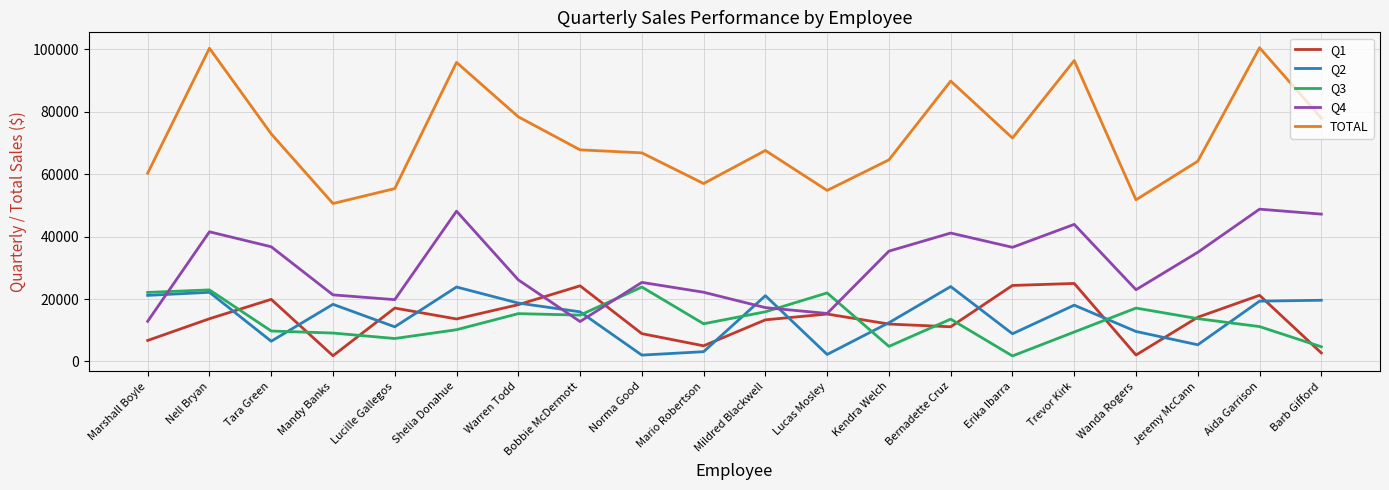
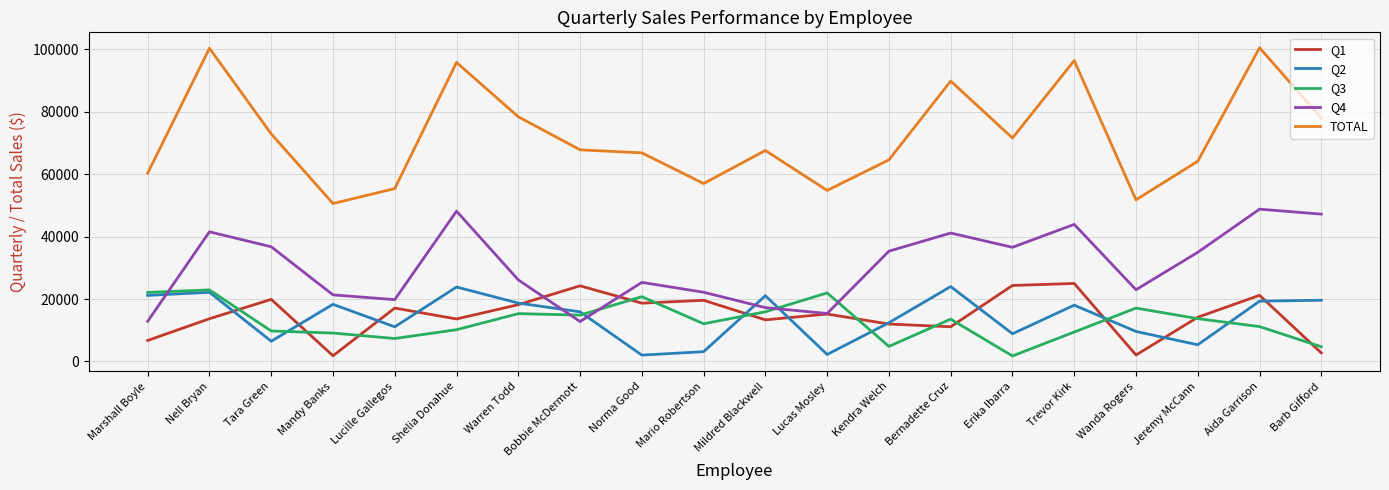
Q1, Norma Good: 9000 -> 19000
Q3, Norma Good: 24000 -> 21000
Q1, Mario Robertson: 5000 -> 20000
